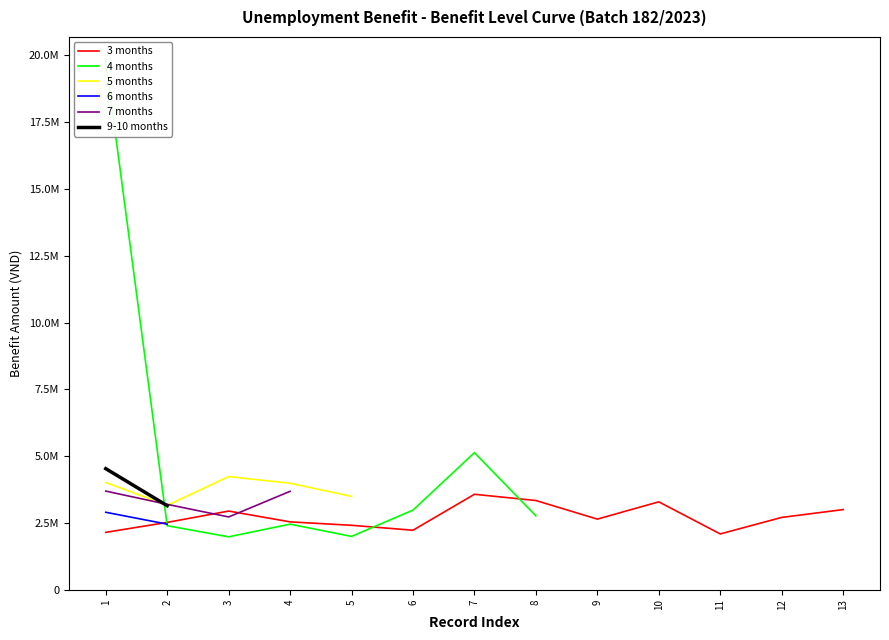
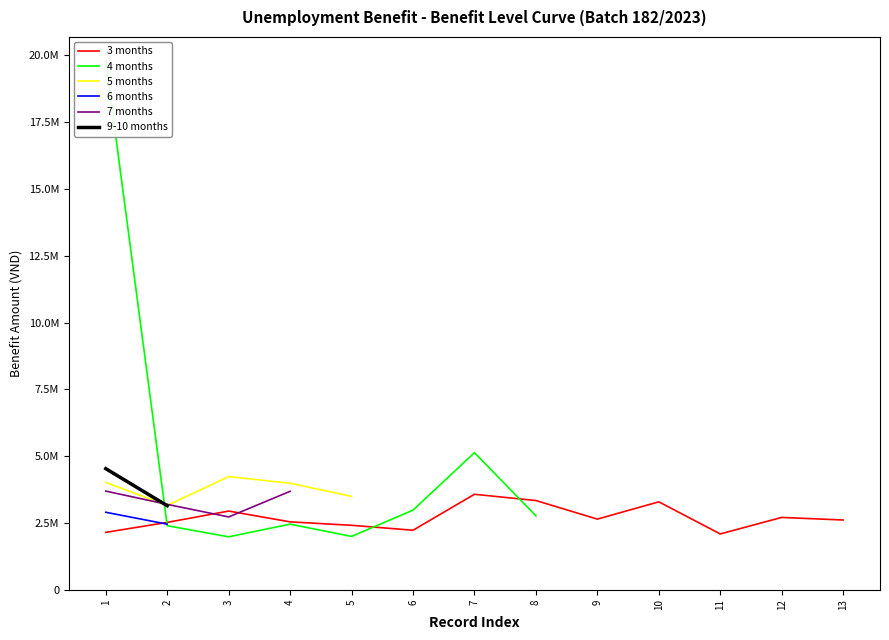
3 months, 13: 3000000 -> 2600000
